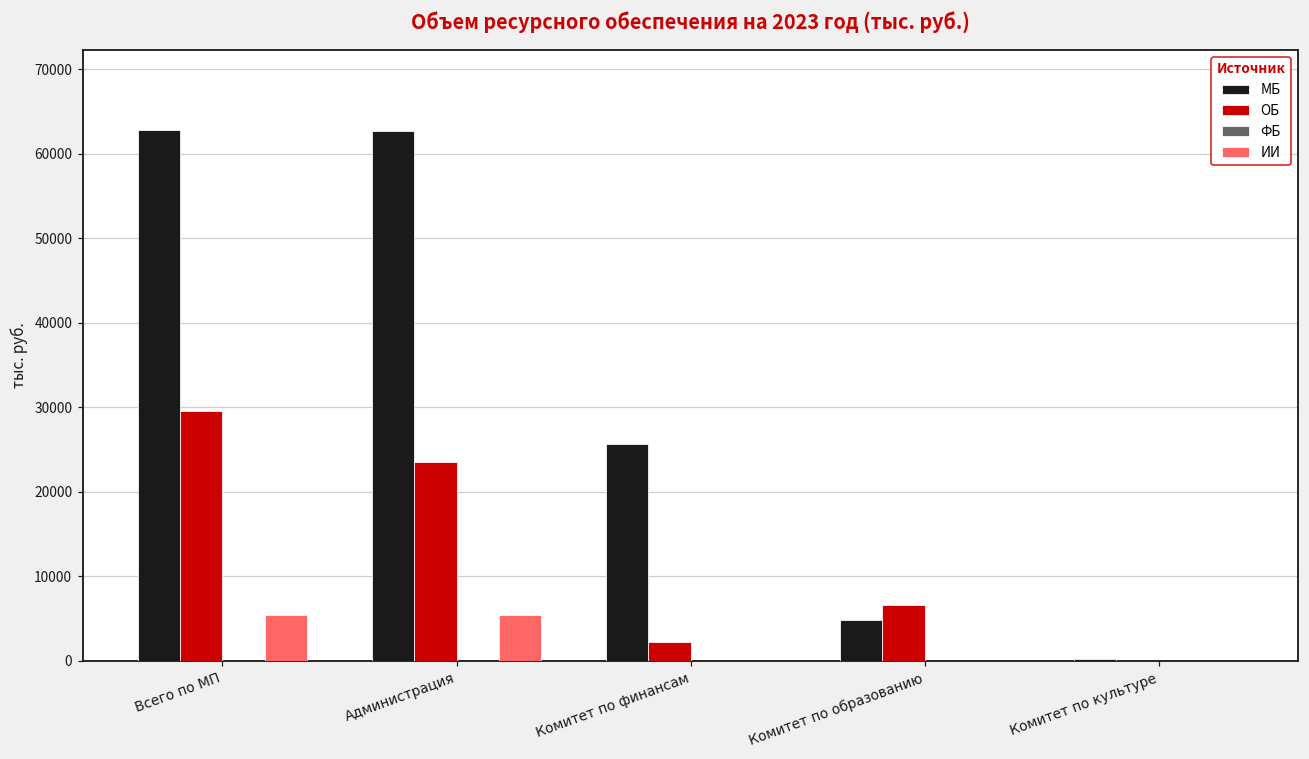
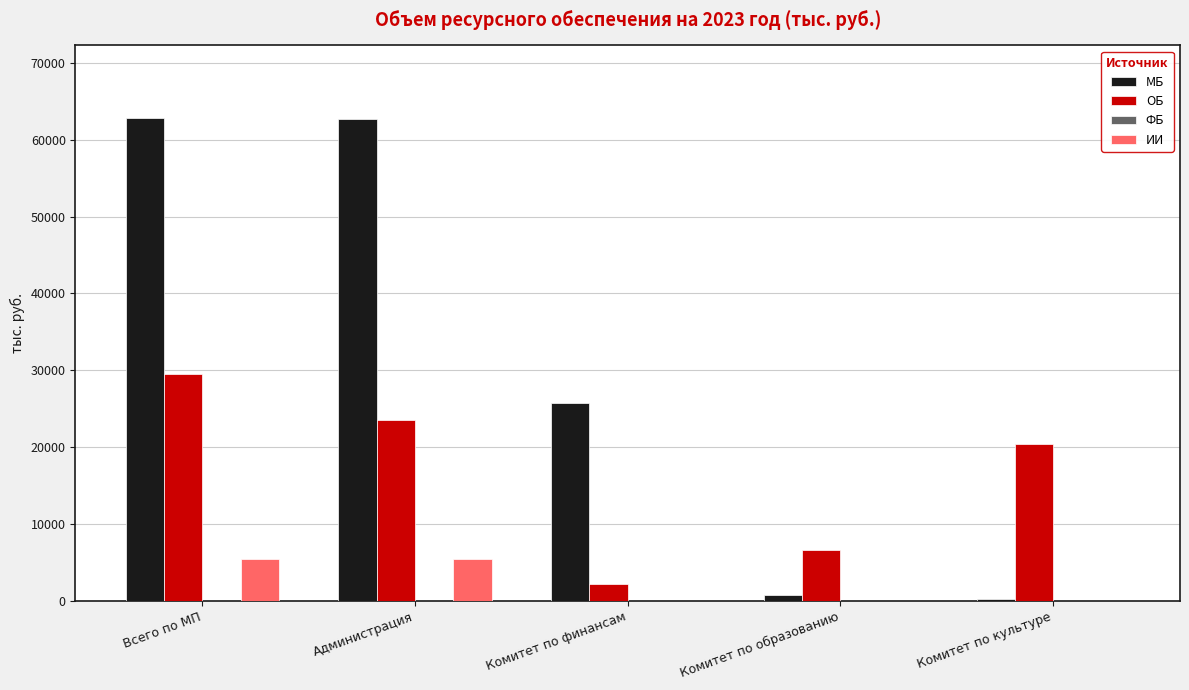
МБ, Комитет по образованию: 5000 -> 1000
ОБ, Комитет по культуре: 0 -> 20000
